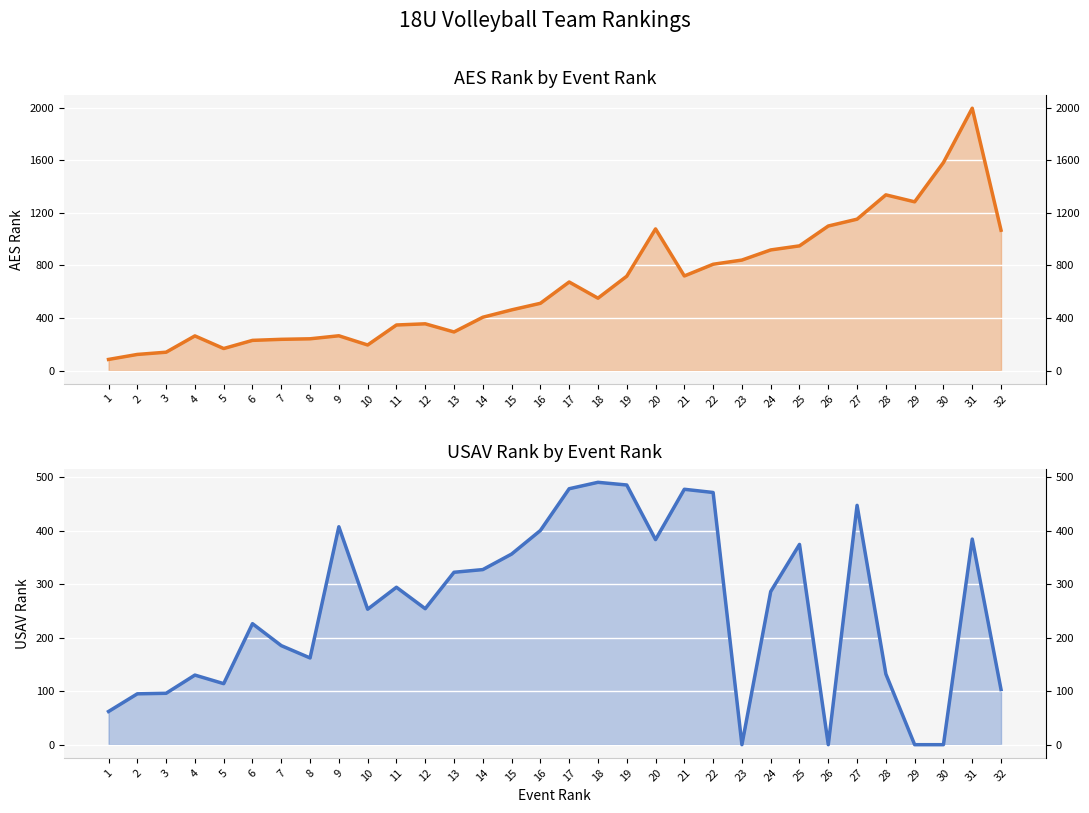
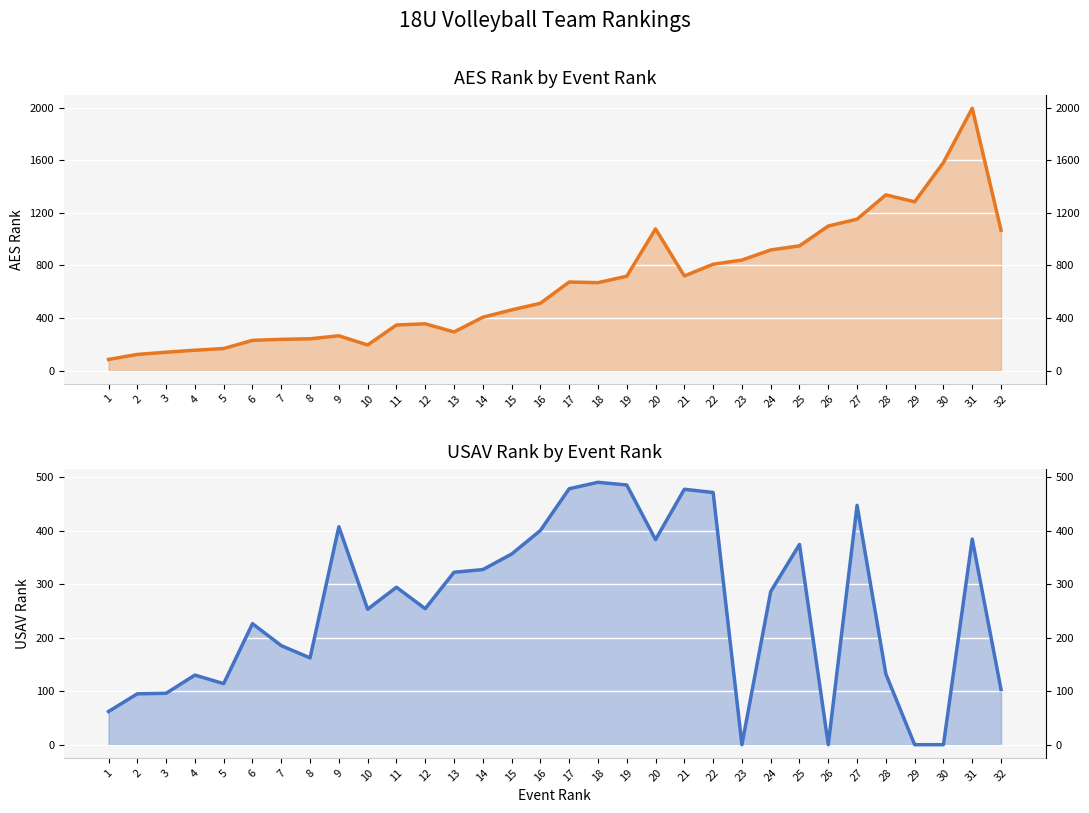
AES Rank by Event Rank, 4: 260 -> 160
AES Rank by Event Rank, 18: 550 -> 670
